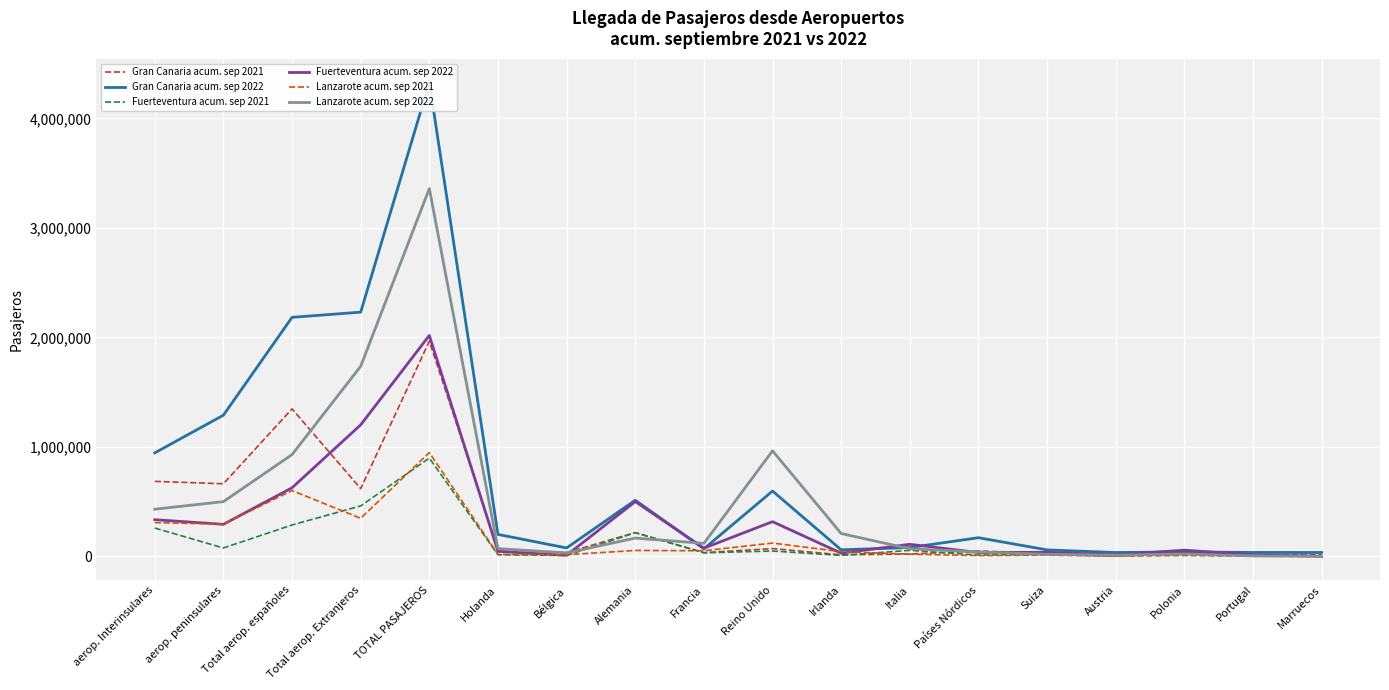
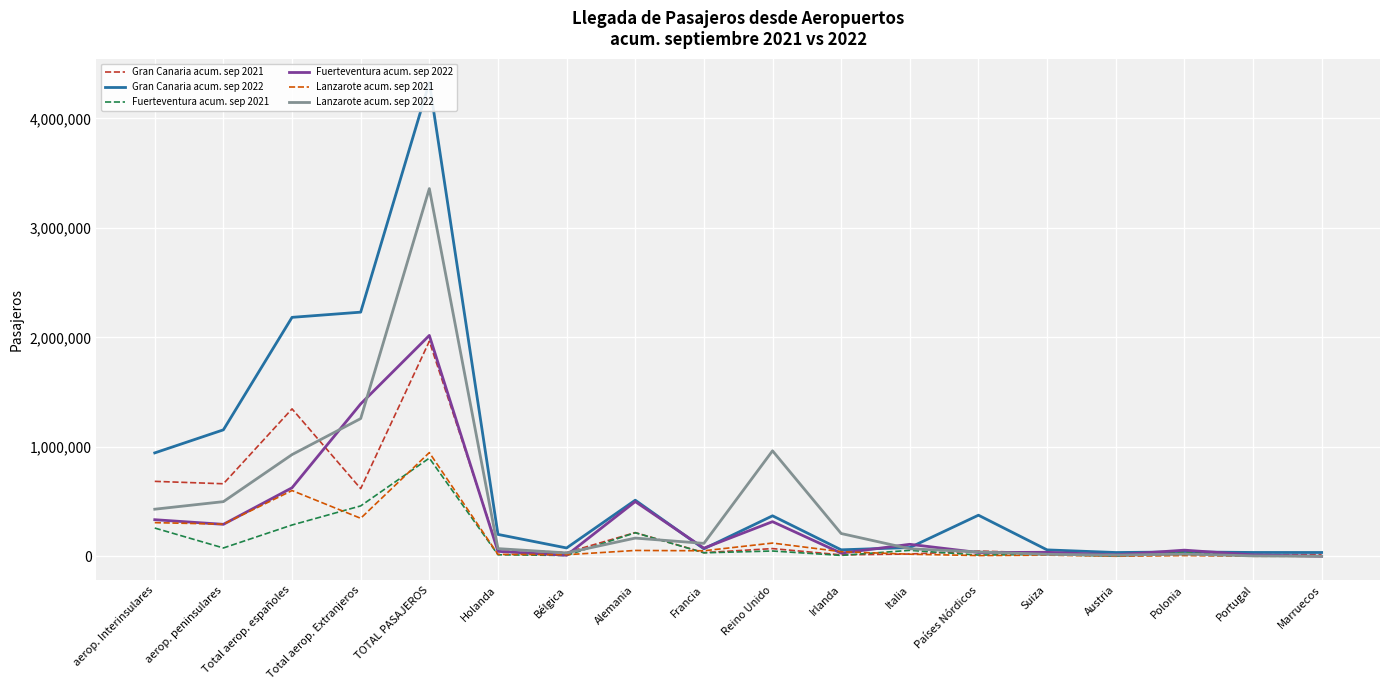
Gran Canaria acum. sep 2022, aerop. peninsulares: 1,290,000 -> 1,150,000
Fuerteventura acum. sep 2022, Total aerop. Extranjeros: 1,200,000 -> 1,390,000
Lanzarote acum. sep 2022, Total aerop. Extranjeros: 1,740,000 -> 1,260,000
Gran Canaria acum. sep 2022, Reino Unido: 600,000 -> 370,000
Gran Canaria acum. sep 2022, Países Nórdicos: 170,000 -> 370,000
